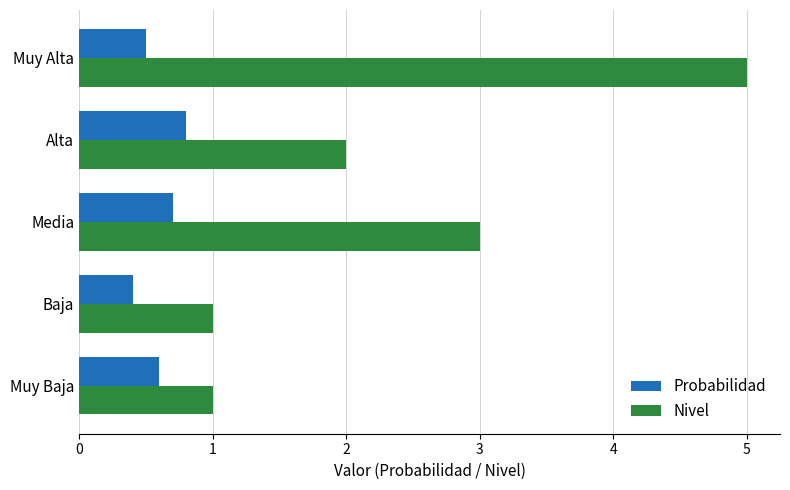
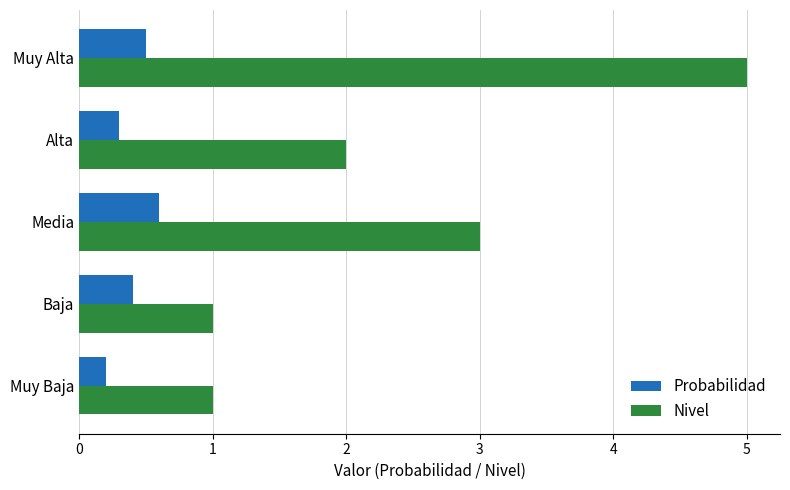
Probabilidad, Alta: 0.8 -> 0.3
Probabilidad, Media: 0.7 -> 0.6
Probabilidad, Muy Baja: 0.6 -> 0.2
